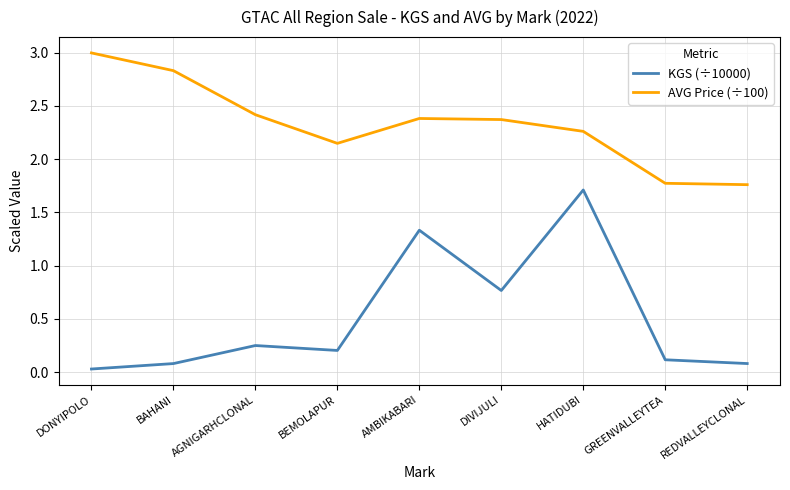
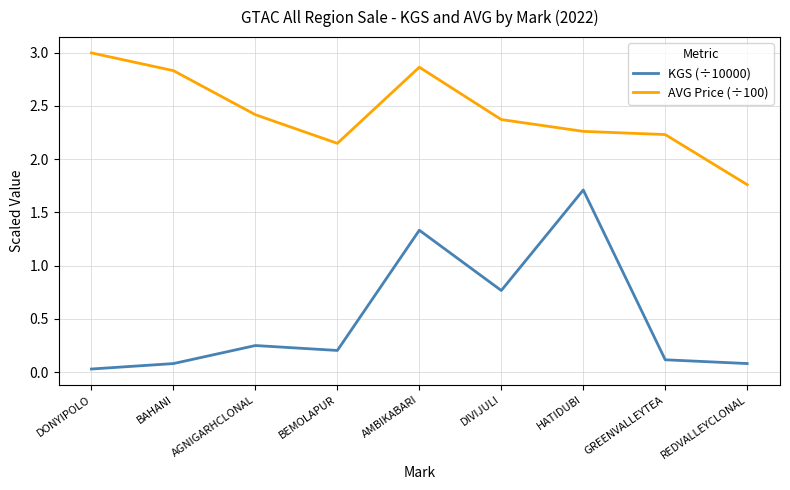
AVG Price (÷100), AMBIKABARI: 2.38 -> 2.86
AVG Price (÷100), GREENVALLEYTEA: 1.77 -> 2.23
